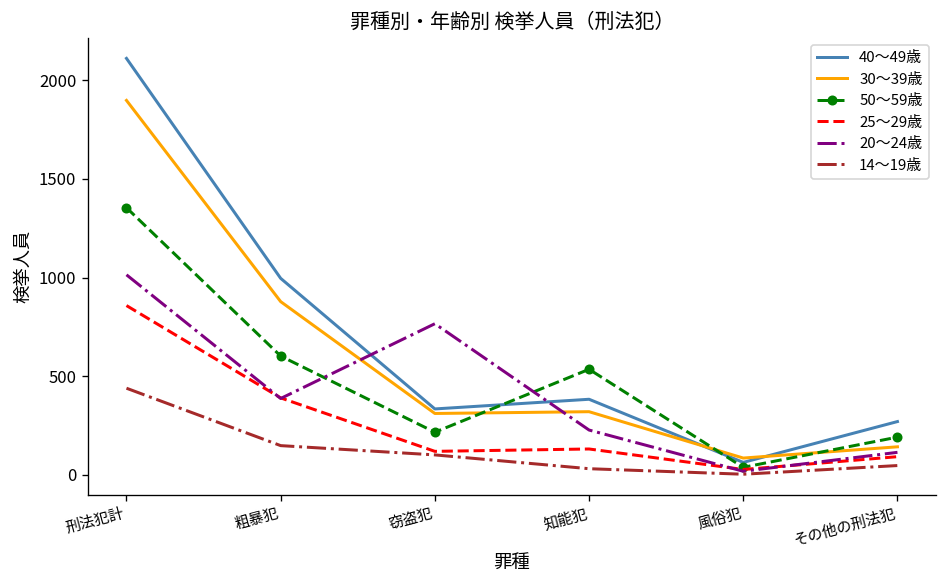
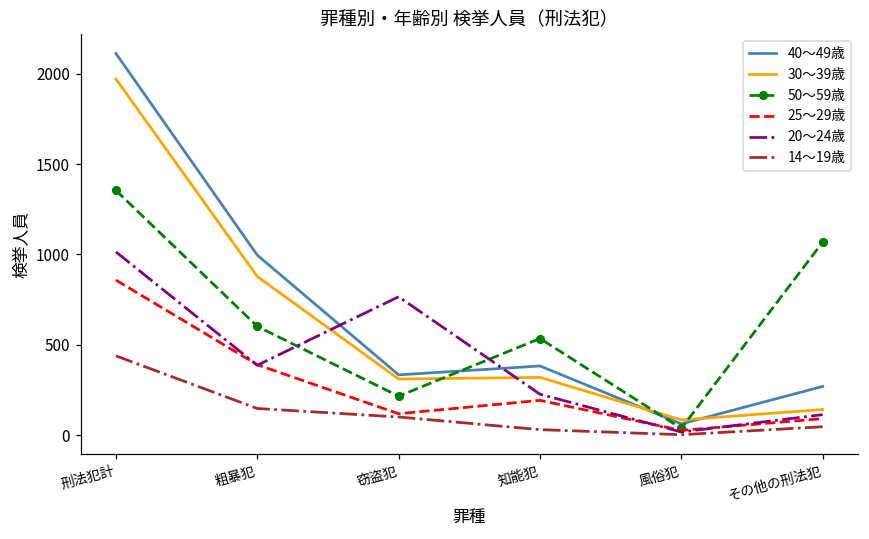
30〜39歳, 刑法犯計: 1900 -> 1970
25〜29歳, 知能犯: 130 -> 190
50〜59歳, その他の刑法犯: 190 -> 1070
